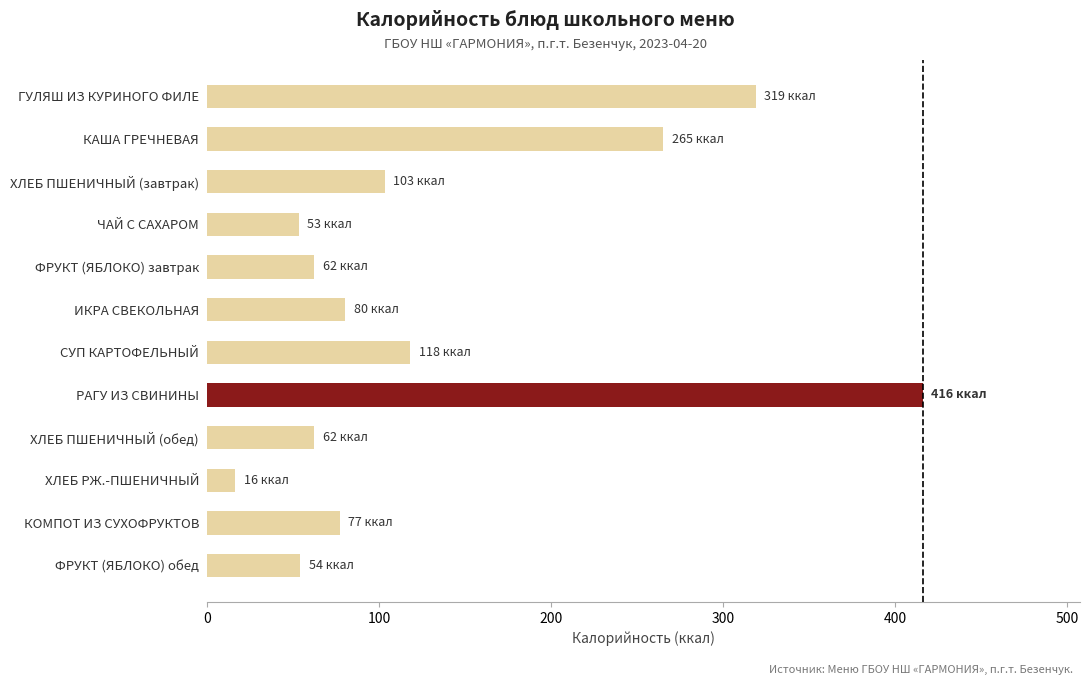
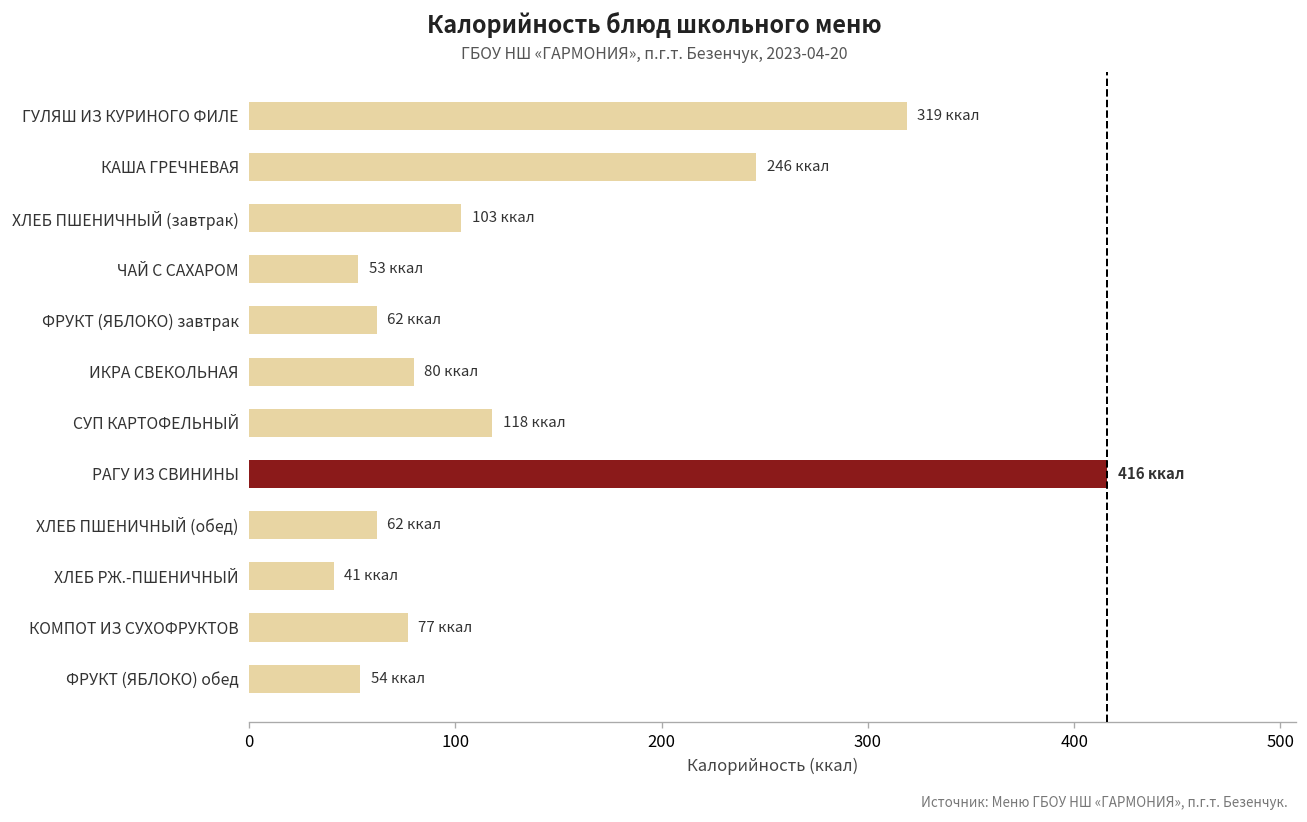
КАША ГРЕЧНЕВАЯ: 265 -> 246
ХЛЕБ РЖ.-ПШЕНИЧНЫЙ: 16 -> 41
